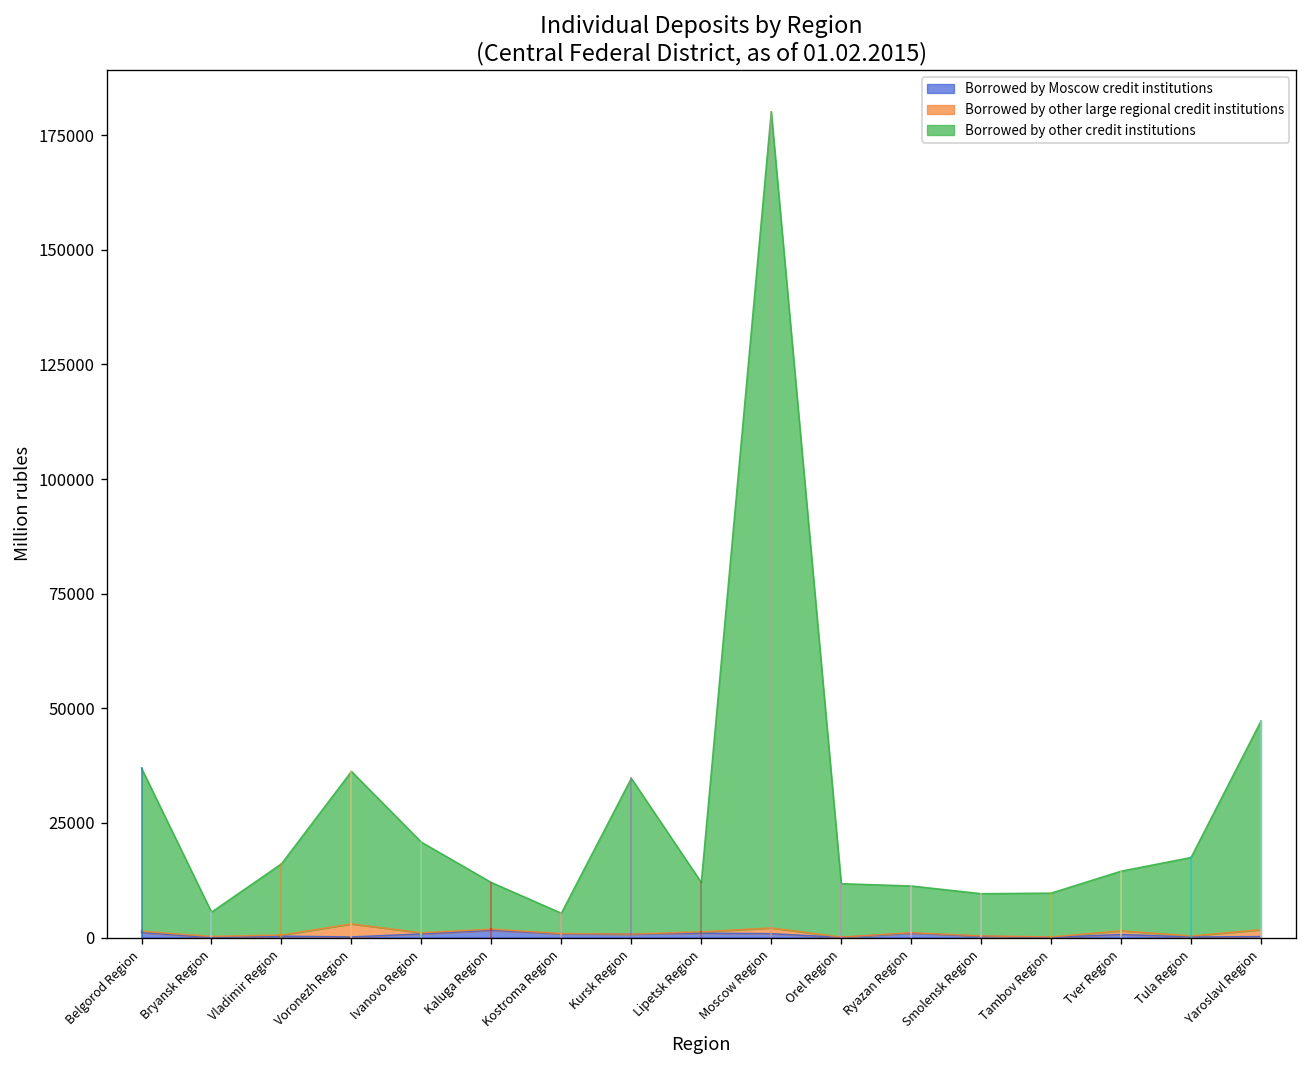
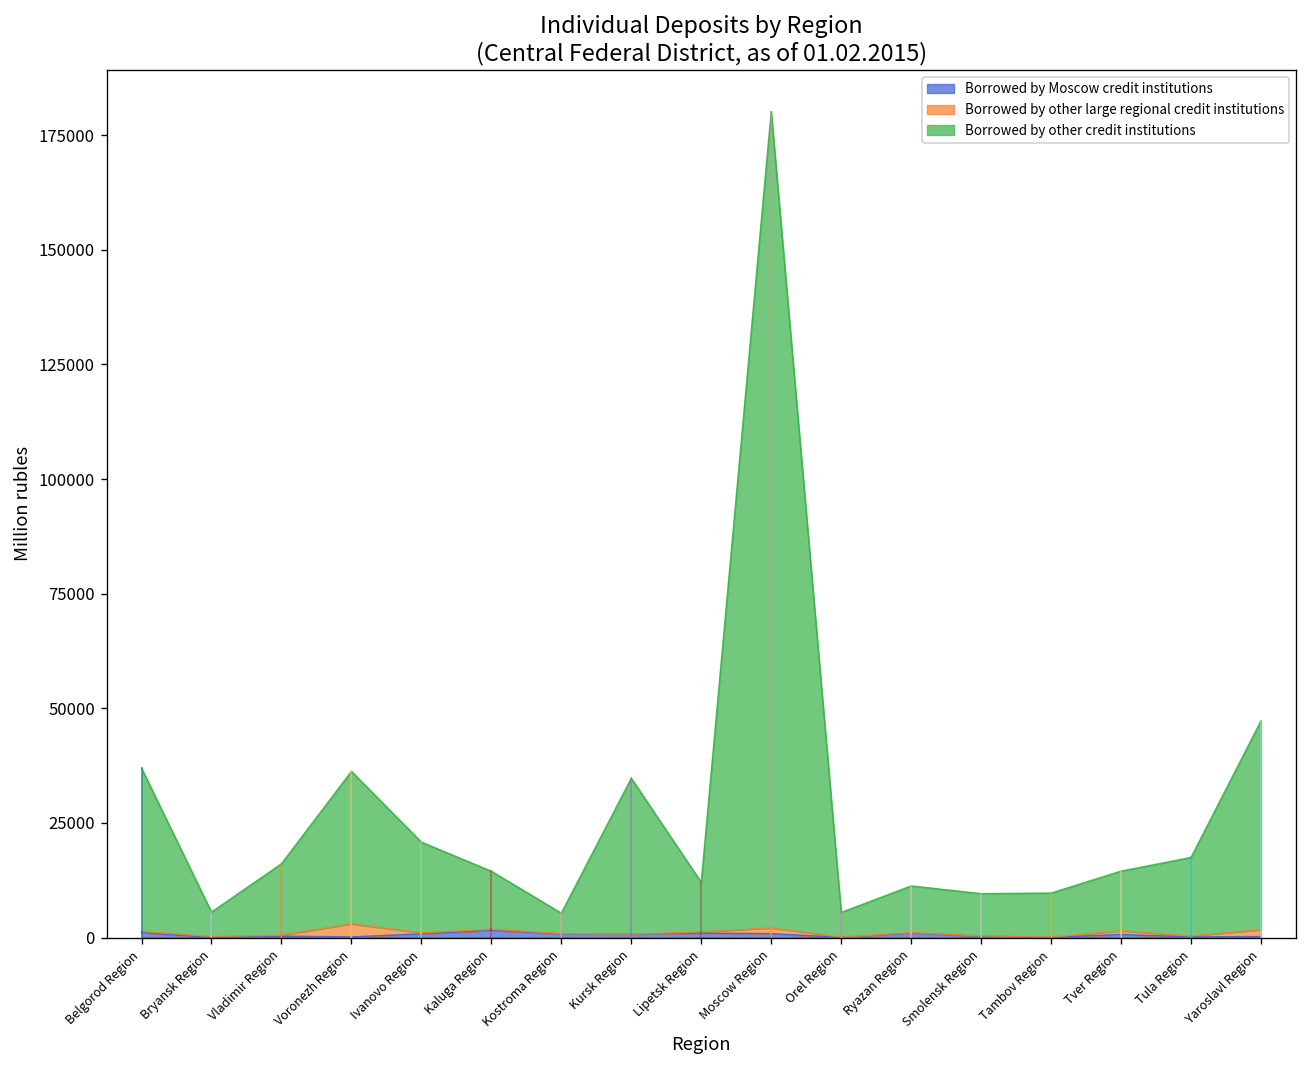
Borrowed by other credit institutions, Kaluga Region: 10000 -> 13000
Borrowed by other credit institutions, Orel Region: 12000 -> 5000
